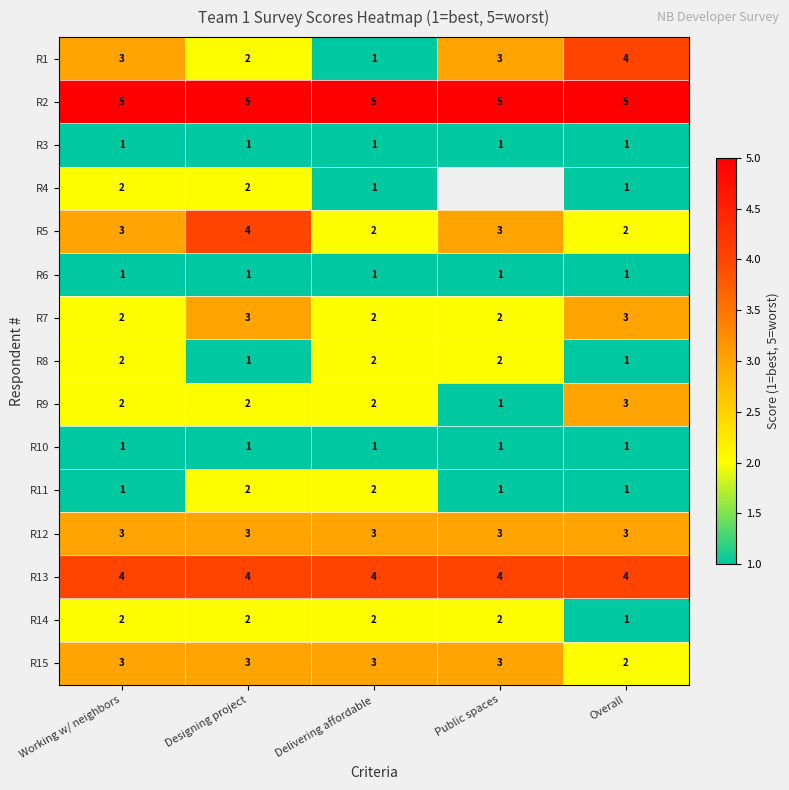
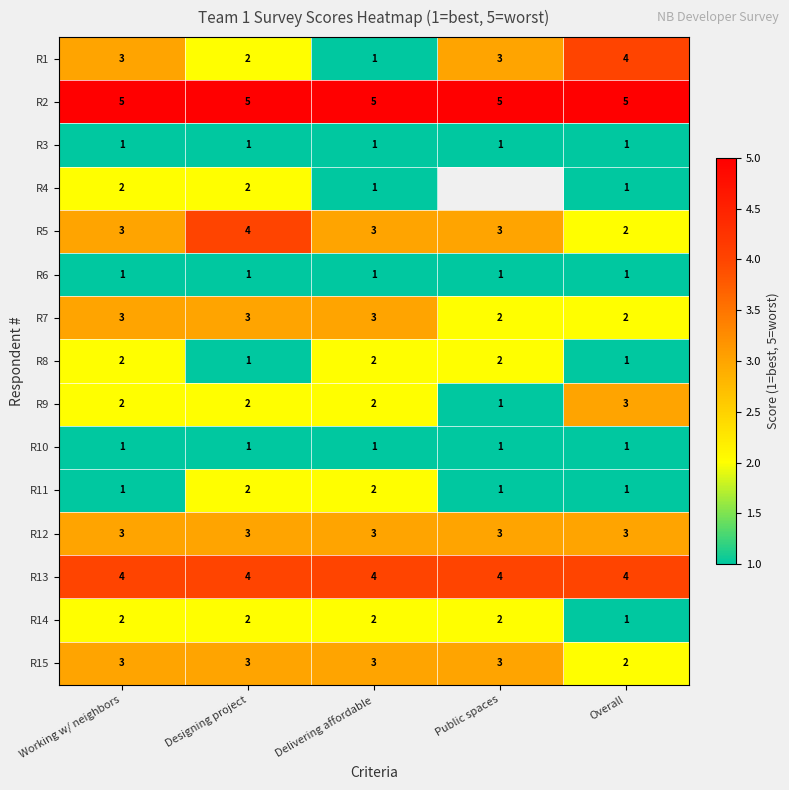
R5, Delivering affordable: 2 -> 3
R7, Working w/ neighbors: 2 -> 3
R7, Delivering affordable: 2 -> 3
R7, Overall: 3 -> 2
